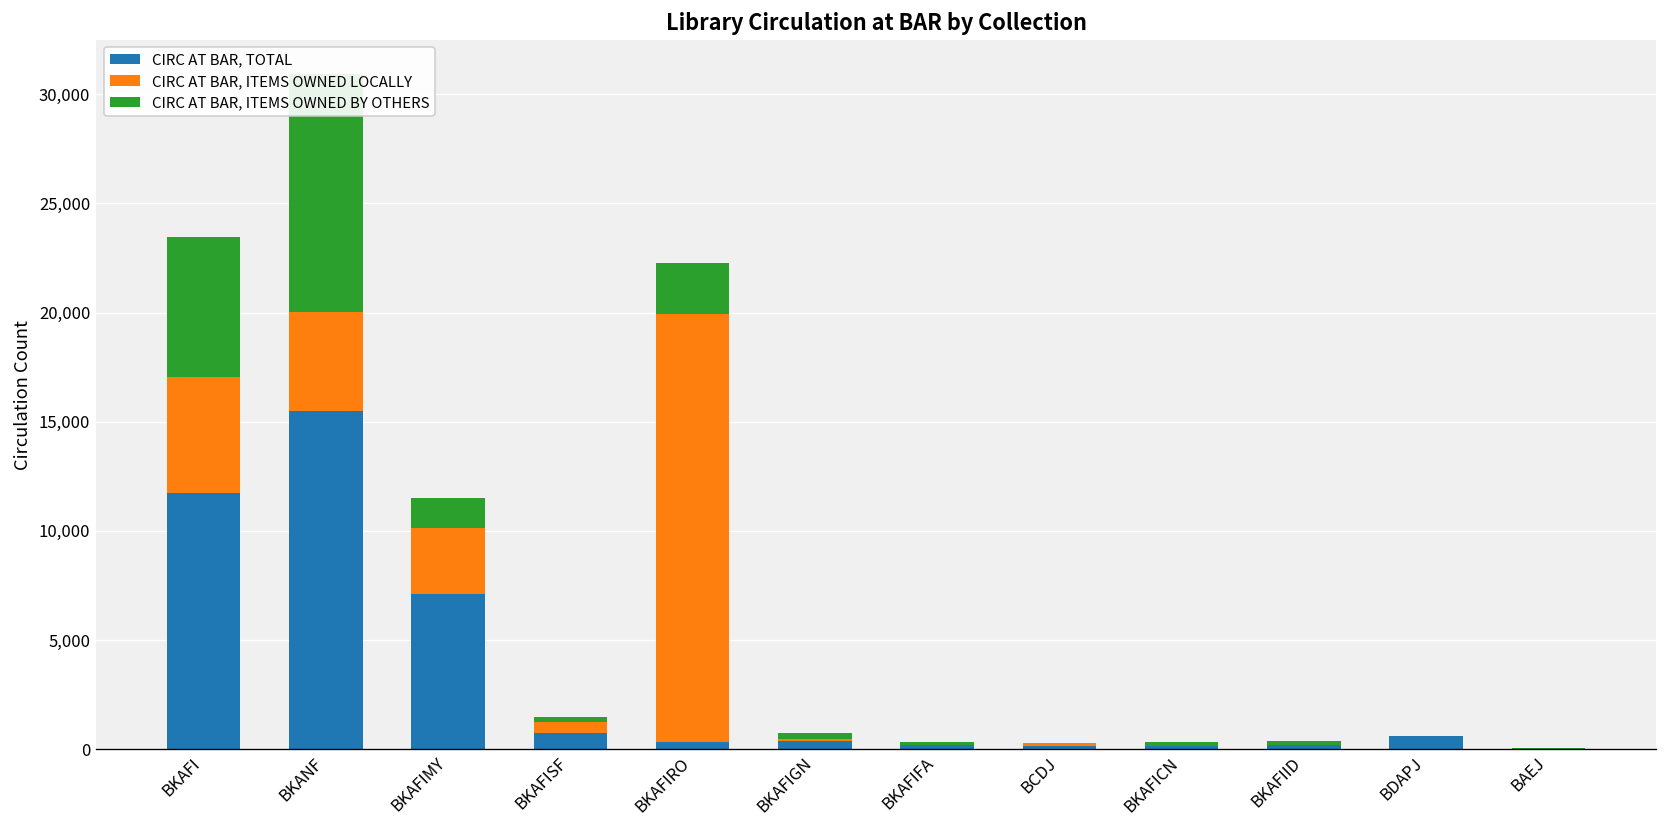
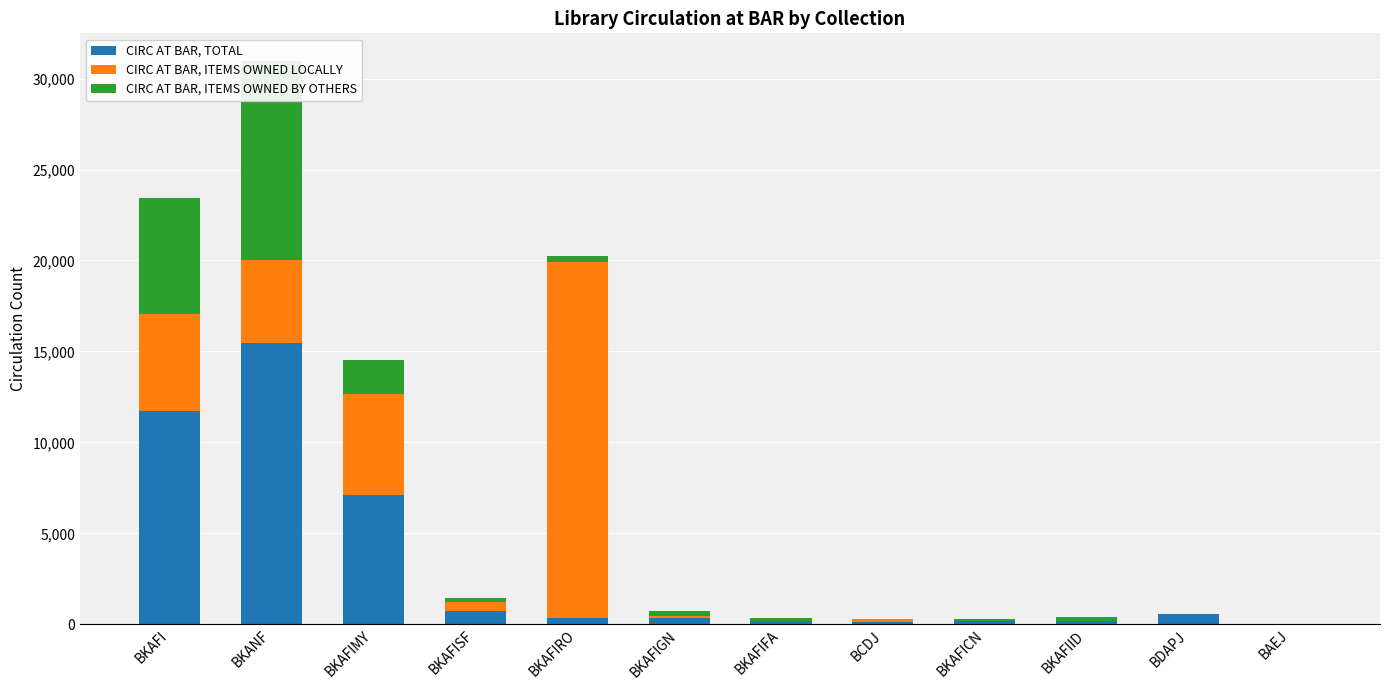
CIRC AT BAR, ITEMS OWNED LOCALLY, BKAFIMY: 3,000 -> 5,500
CIRC AT BAR, ITEMS OWNED BY OTHERS, BKAFIMY: 1,400 -> 1,900
CIRC AT BAR, ITEMS OWNED BY OTHERS, BKAFIRO: 2,300 -> 300
